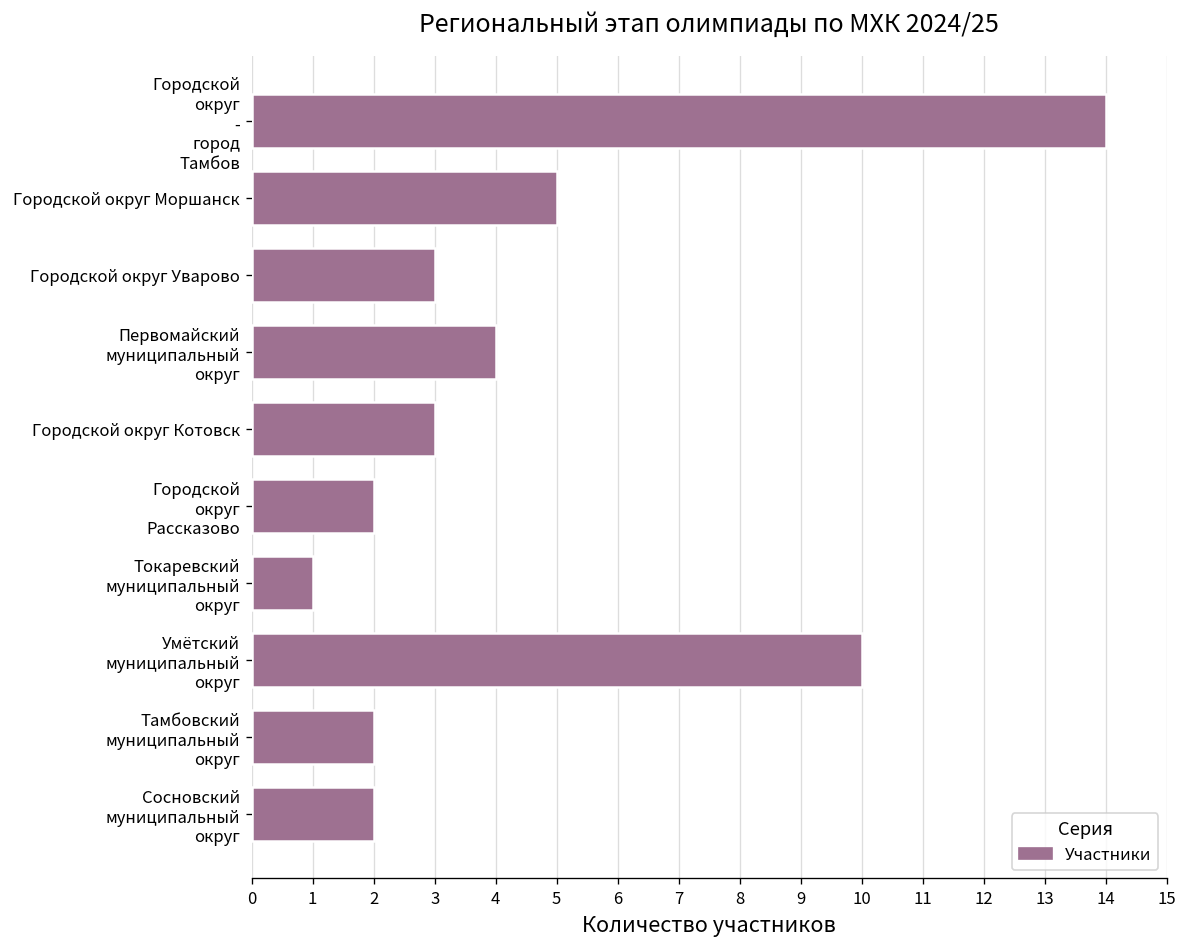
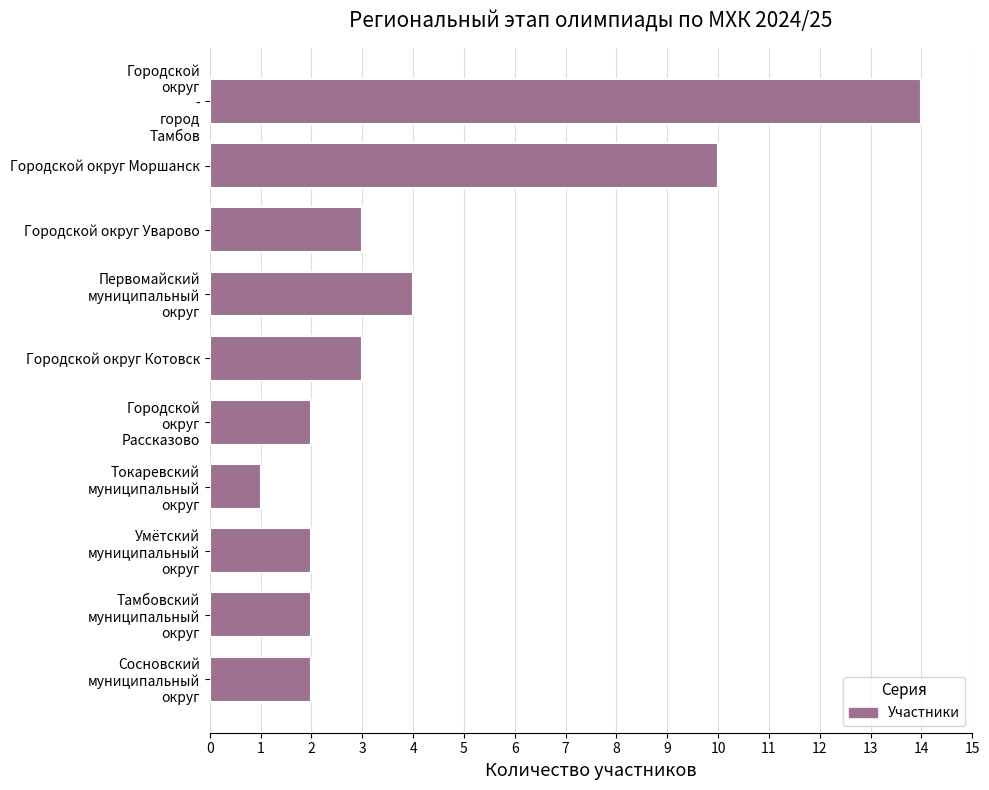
Городской округ Моршанск: 5 -> 10
Умётский муниципальный округ: 10 -> 2
